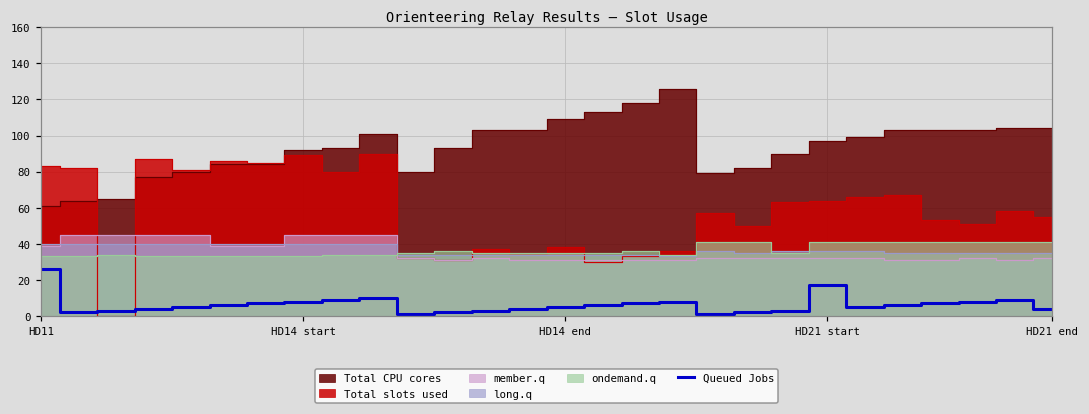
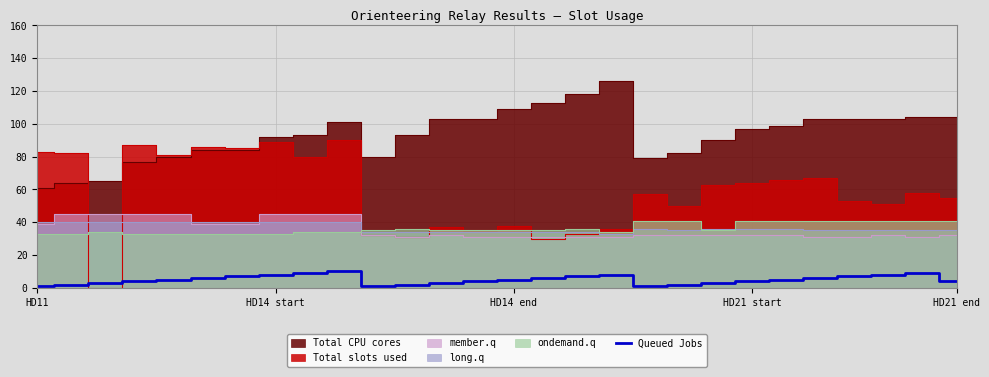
Queued Jobs, HD11: 26 -> 1
Queued Jobs, HD21 start: 17 -> 4
